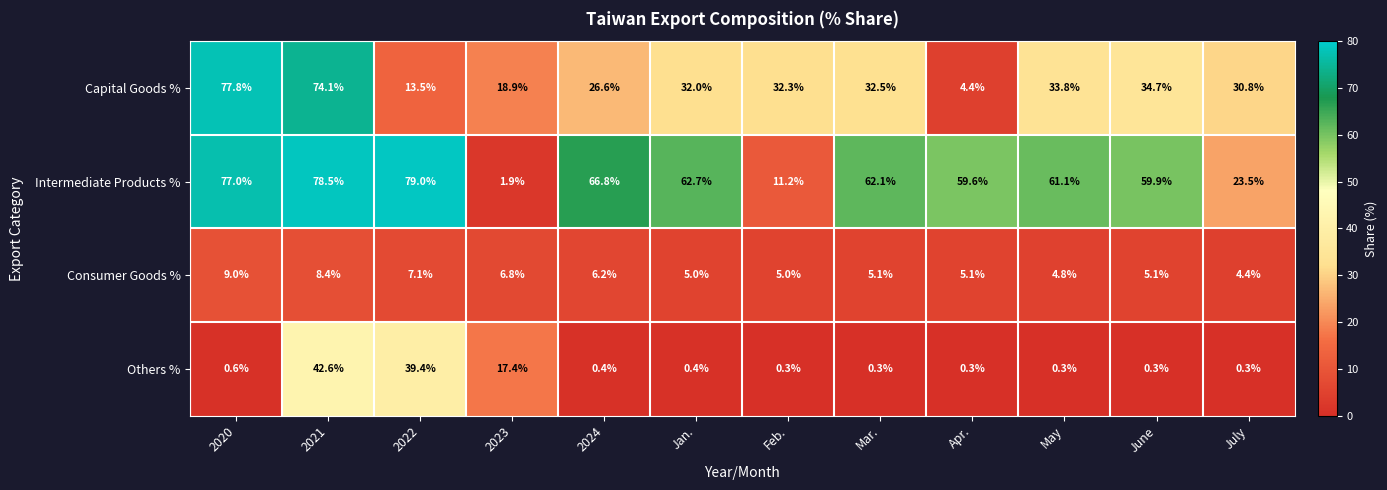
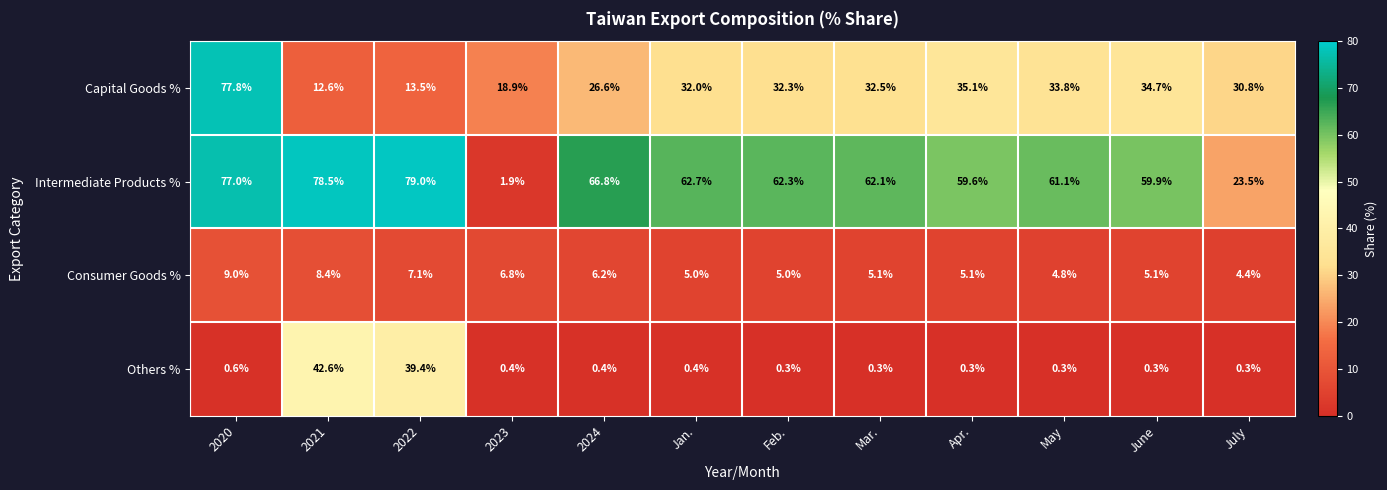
Capital Goods %, 2021: 74.1% -> 12.6%
Capital Goods %, Apr.: 4.4% -> 35.1%
Intermediate Products %, Feb.: 11.2% -> 62.3%
Others %, 2023: 17.4% -> 0.4%
